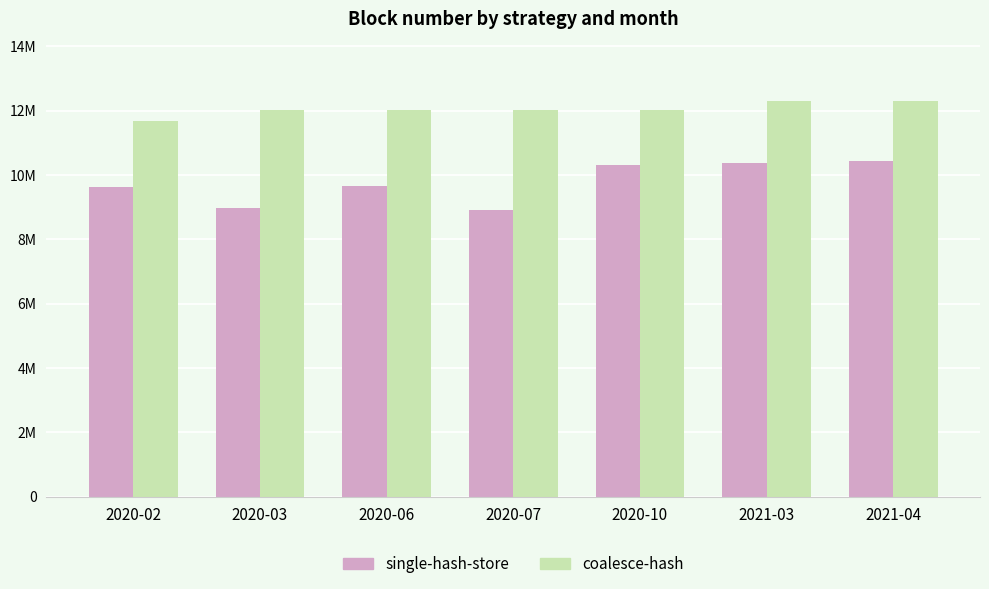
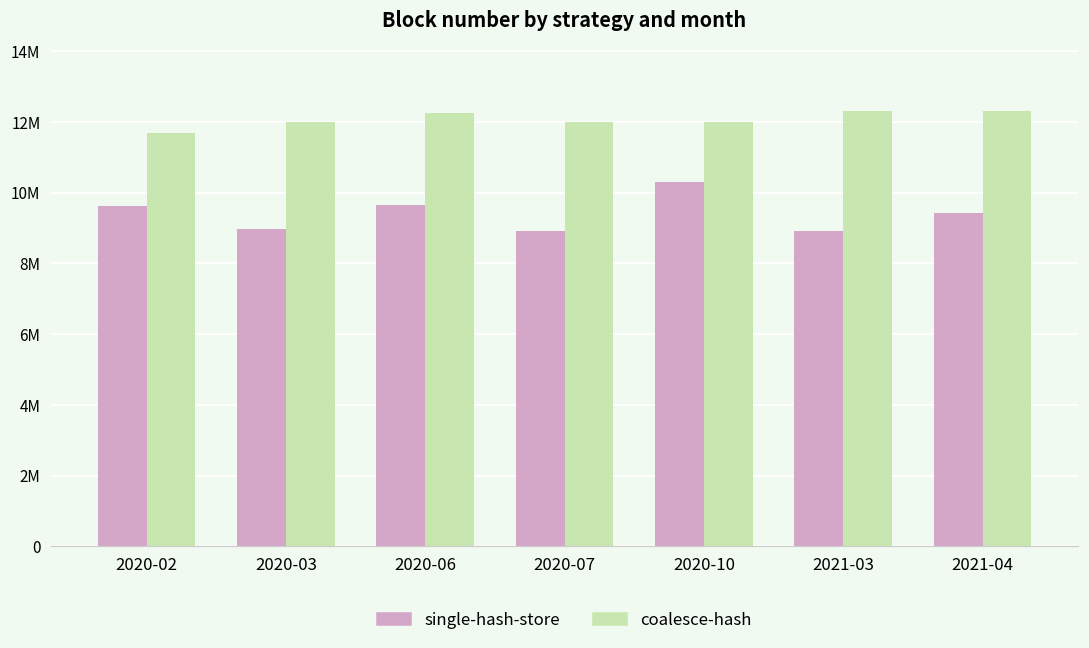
coalesce-hash, 2020-06: 12000000 -> 12300000
single-hash-store, 2021-03: 10400000 -> 8900000
single-hash-store, 2021-04: 10400000 -> 9400000
